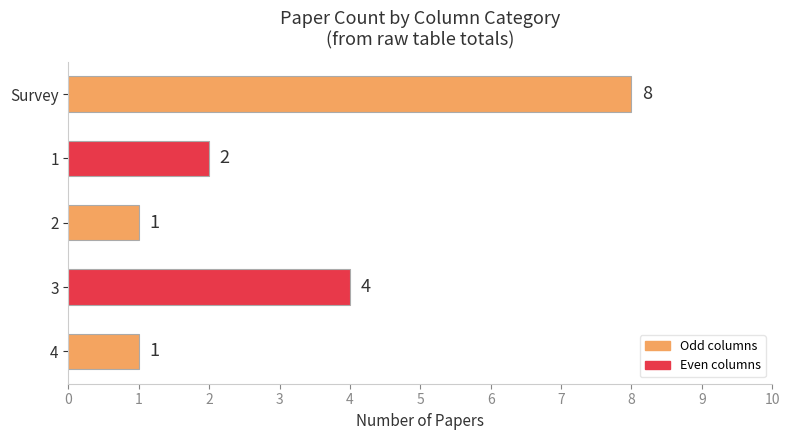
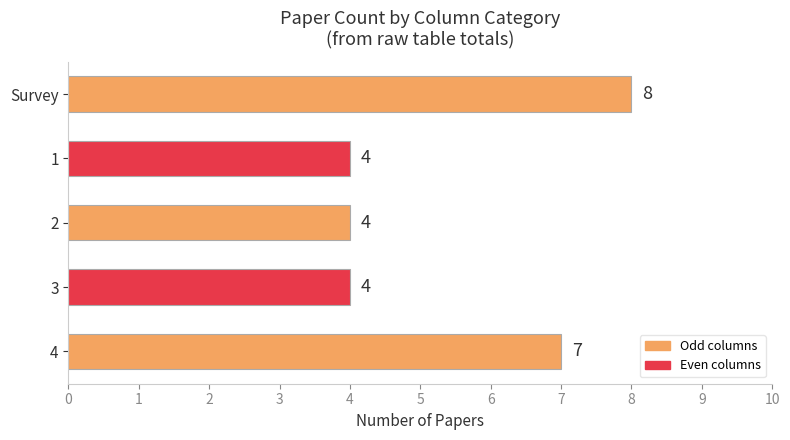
1: 2 -> 4
2: 1 -> 4
4: 1 -> 7
